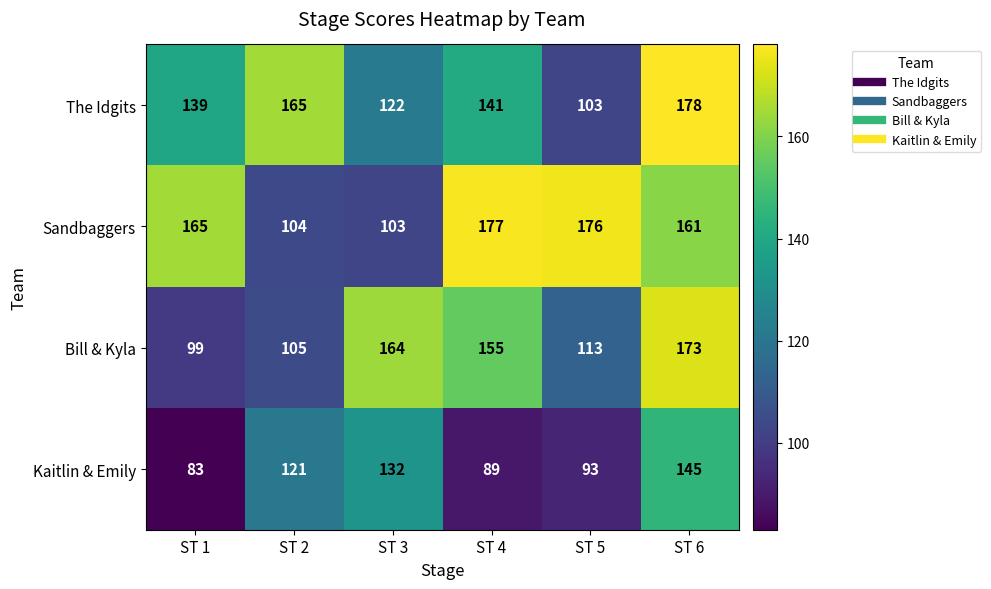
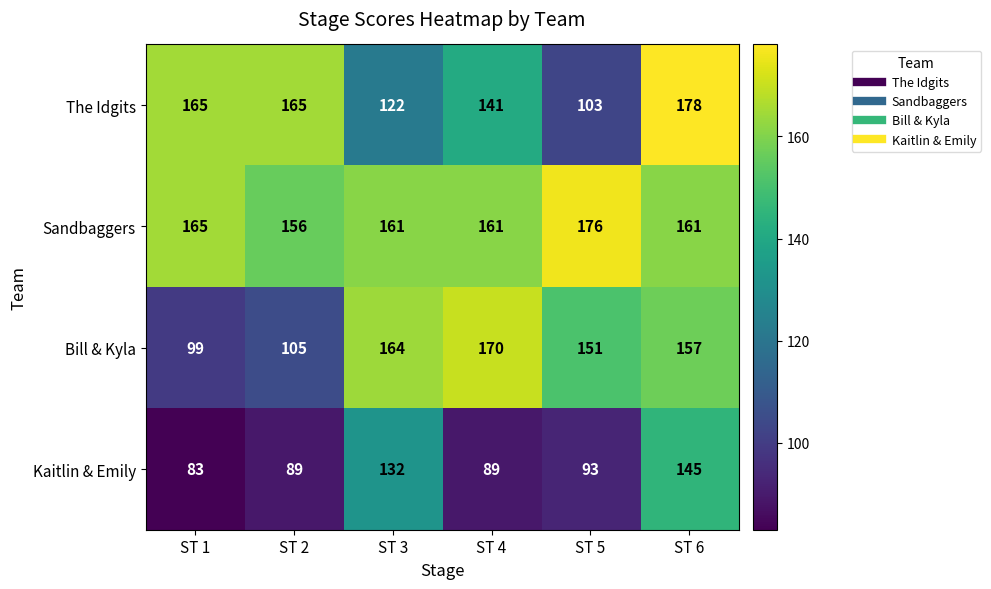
The Idgits, ST 1: 139 -> 165
Sandbaggers, ST 2: 104 -> 156
Sandbaggers, ST 3: 103 -> 161
Sandbaggers, ST 4: 177 -> 161
Bill & Kyla, ST 4: 155 -> 170
Bill & Kyla, ST 5: 113 -> 151
Bill & Kyla, ST 6: 173 -> 157
Kaitlin & Emily, ST 2: 121 -> 89
